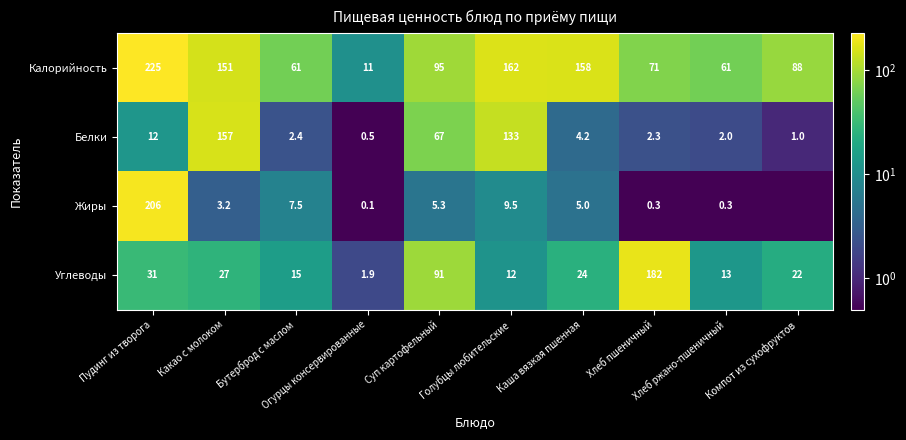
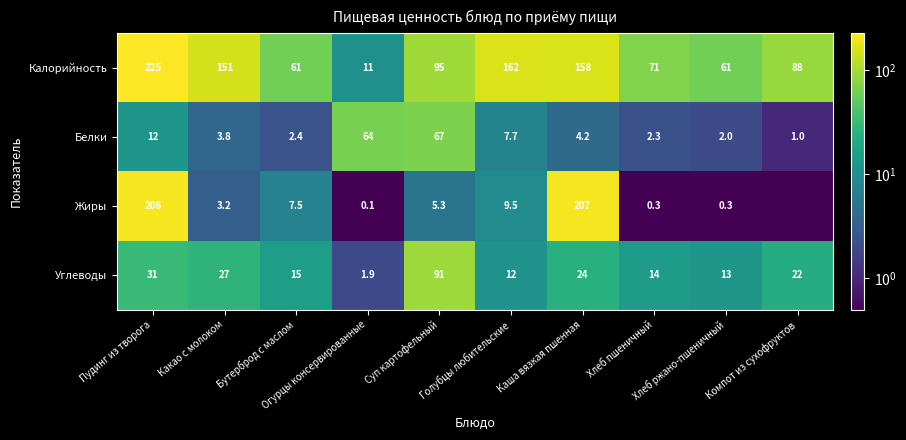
Белки, Какао с молоком: 157 -> 3.8
Белки, Огурцы консервированные: 0.5 -> 64
Белки, Голубцы любительские: 133 -> 7.7
Жиры, Каша вязкая пшенная: 5.0 -> 207
Углеводы, Хлеб пшеничный: 182 -> 14
